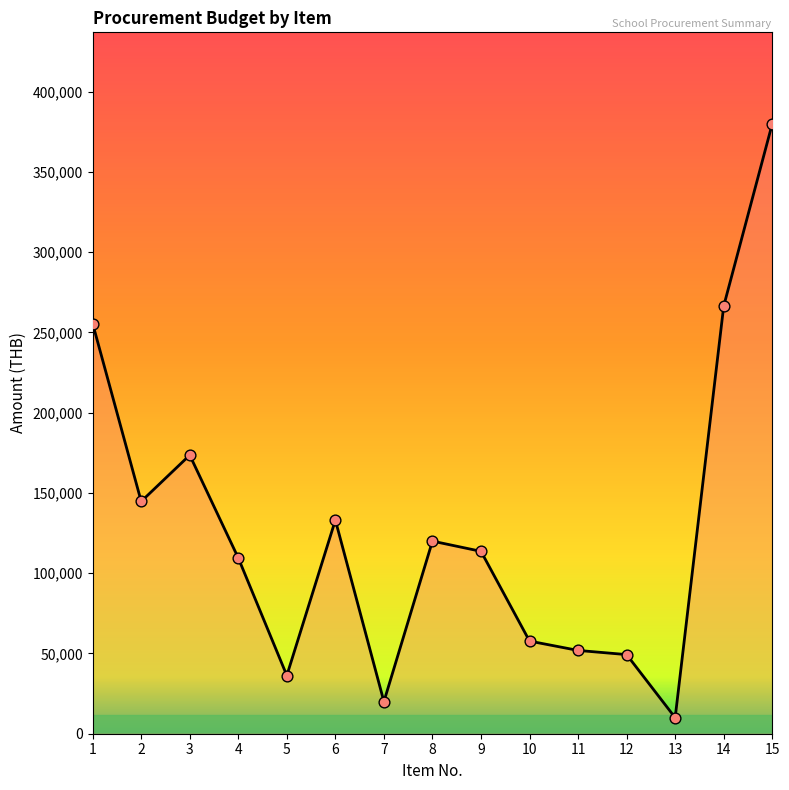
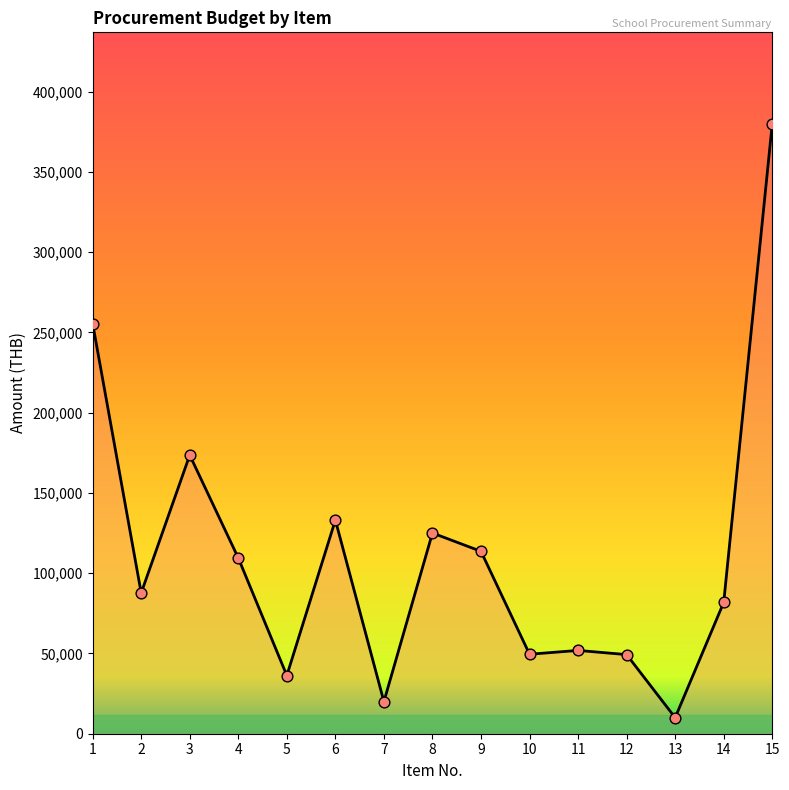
2: 145,000 -> 88,000
8: 120,000 -> 125,000
10: 58,000 -> 50,000
14: 266,000 -> 82,000
